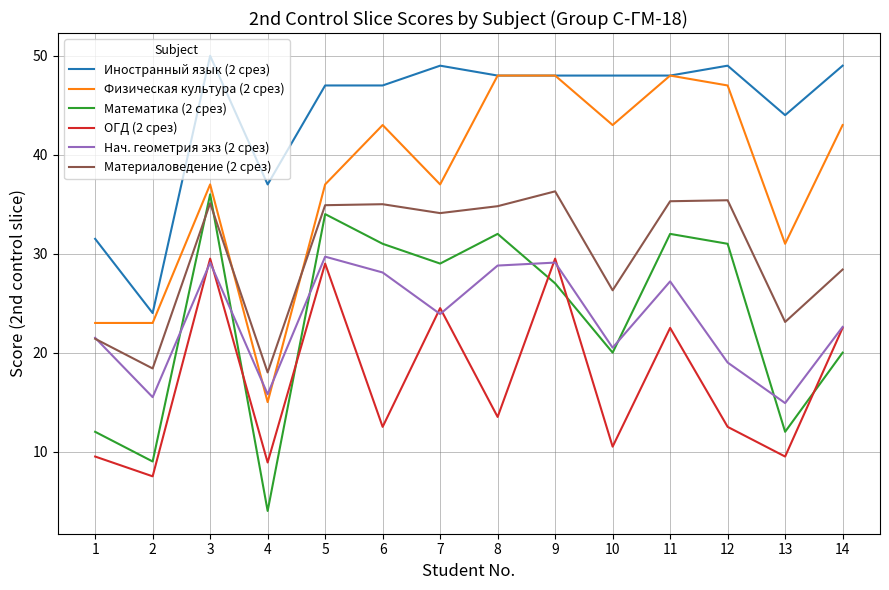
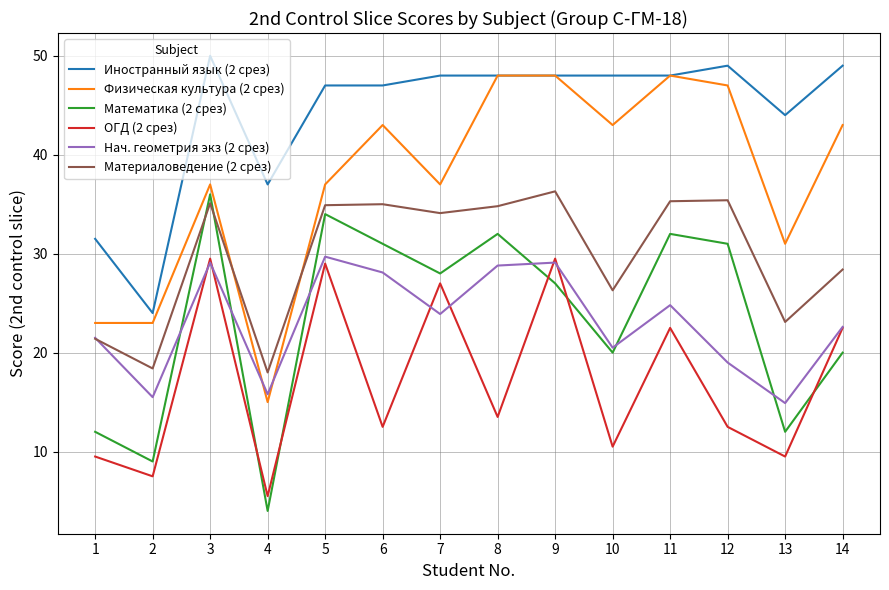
ОГД (2 срез), 4: 9 -> 6
Иностранный язык (2 срез), 7: 49 -> 48
Математика (2 срез), 7: 29 -> 28
ОГД (2 срез), 7: 25 -> 27
Нач. геометрия экз (2 срез), 11: 27 -> 25
